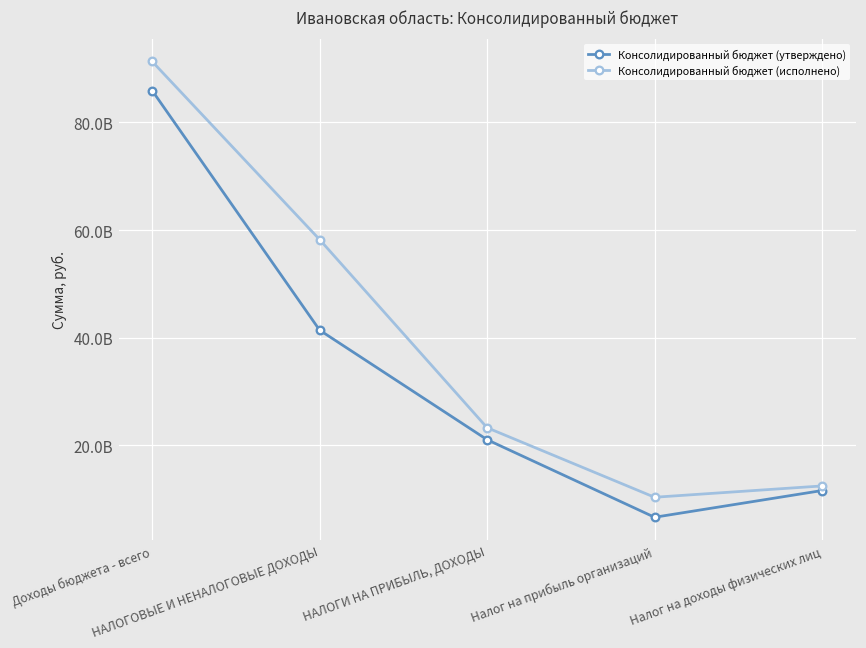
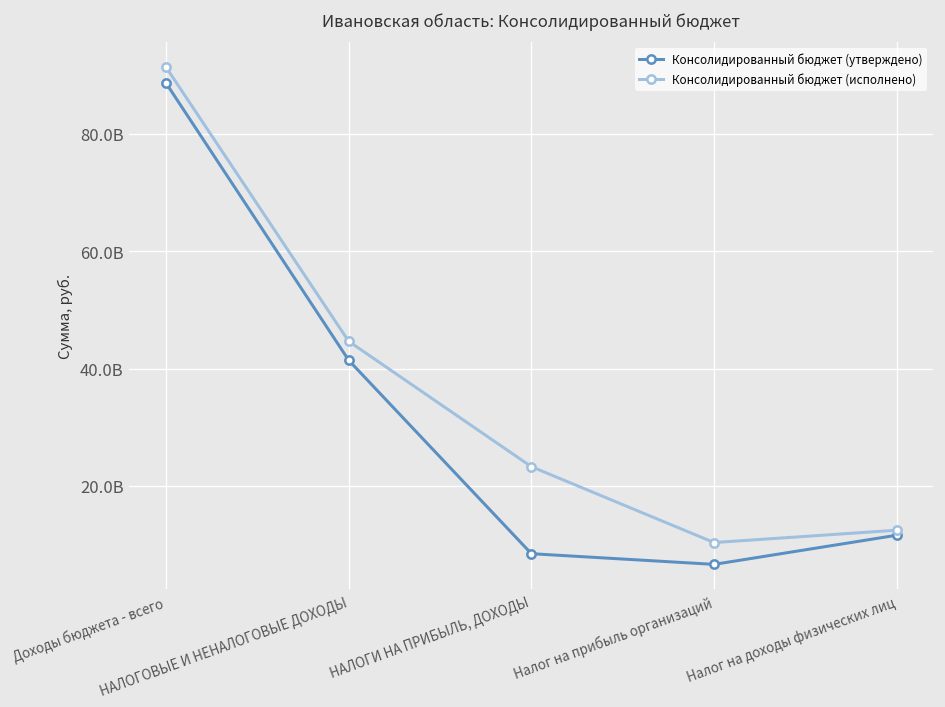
Консолидированный бюджет (утверждено), Доходы бюджета - всего: 86000000000 -> 89000000000
Консолидированный бюджет (исполнено), НАЛОГОВЫЕ И НЕНАЛОГОВЫЕ ДОХОДЫ: 58000000000 -> 45000000000
Консолидированный бюджет (утверждено), НАЛОГИ НА ПРИБЫЛЬ, ДОХОДЫ: 21000000000 -> 8000000000
